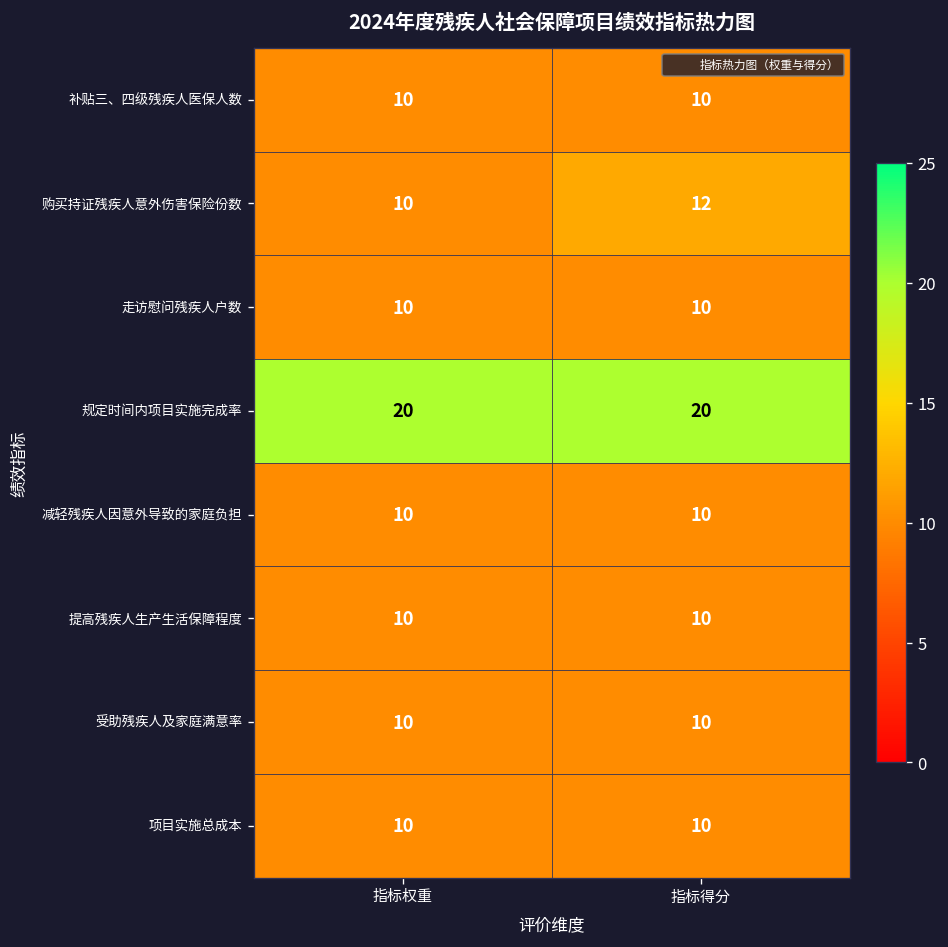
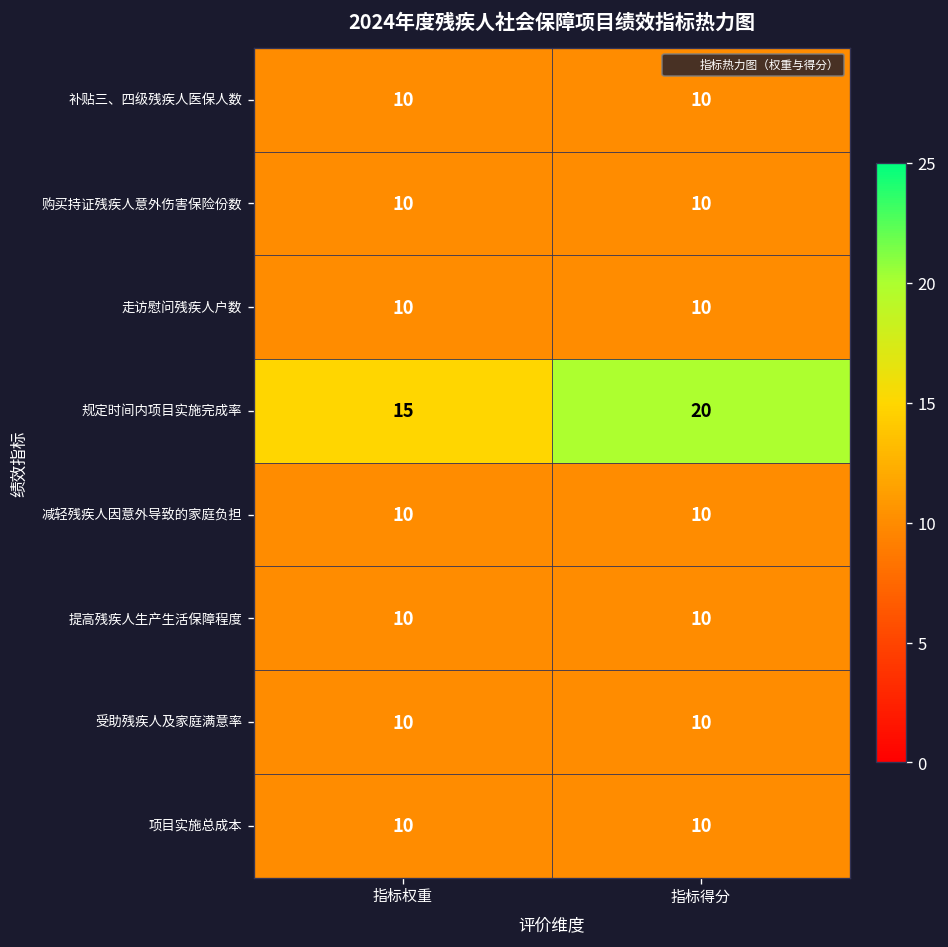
购买持证残疾人意外伤害保险份数, 指标得分: 12 -> 10
规定时间内项目实施完成率, 指标权重: 20 -> 15
